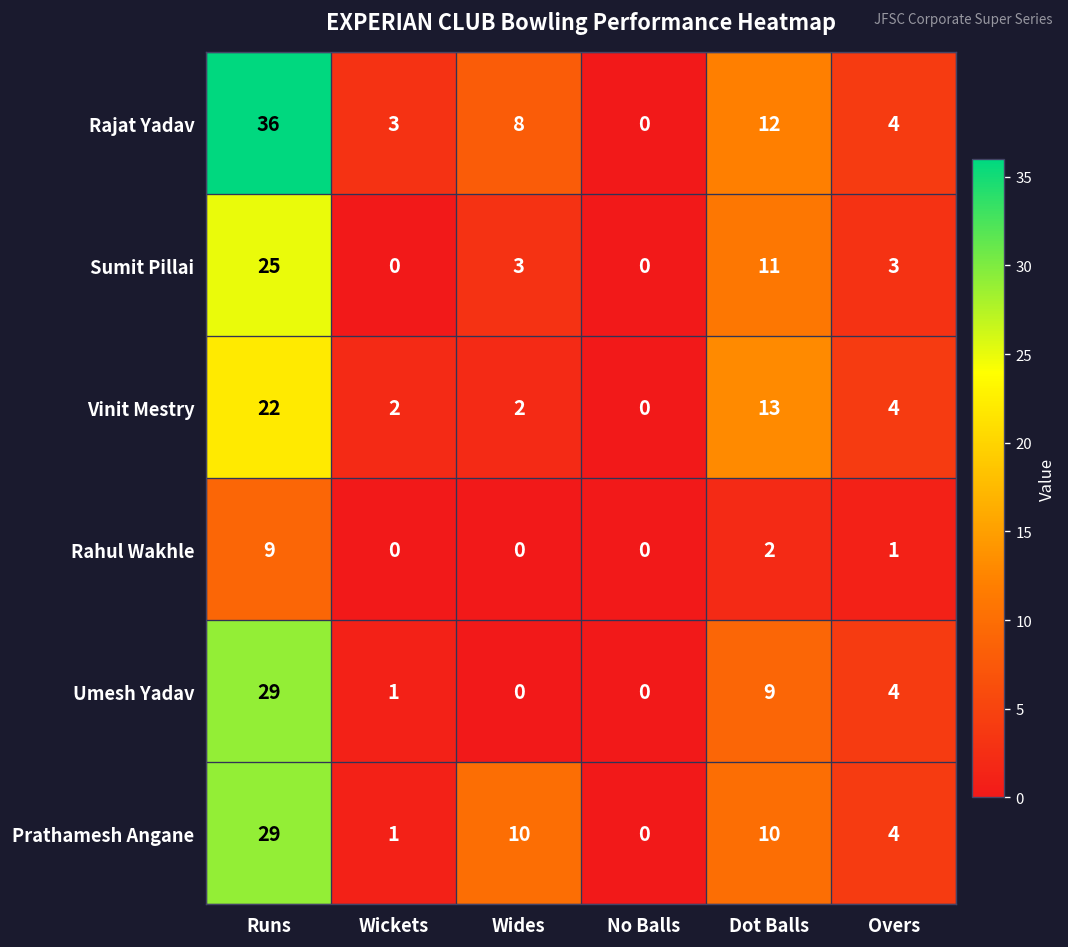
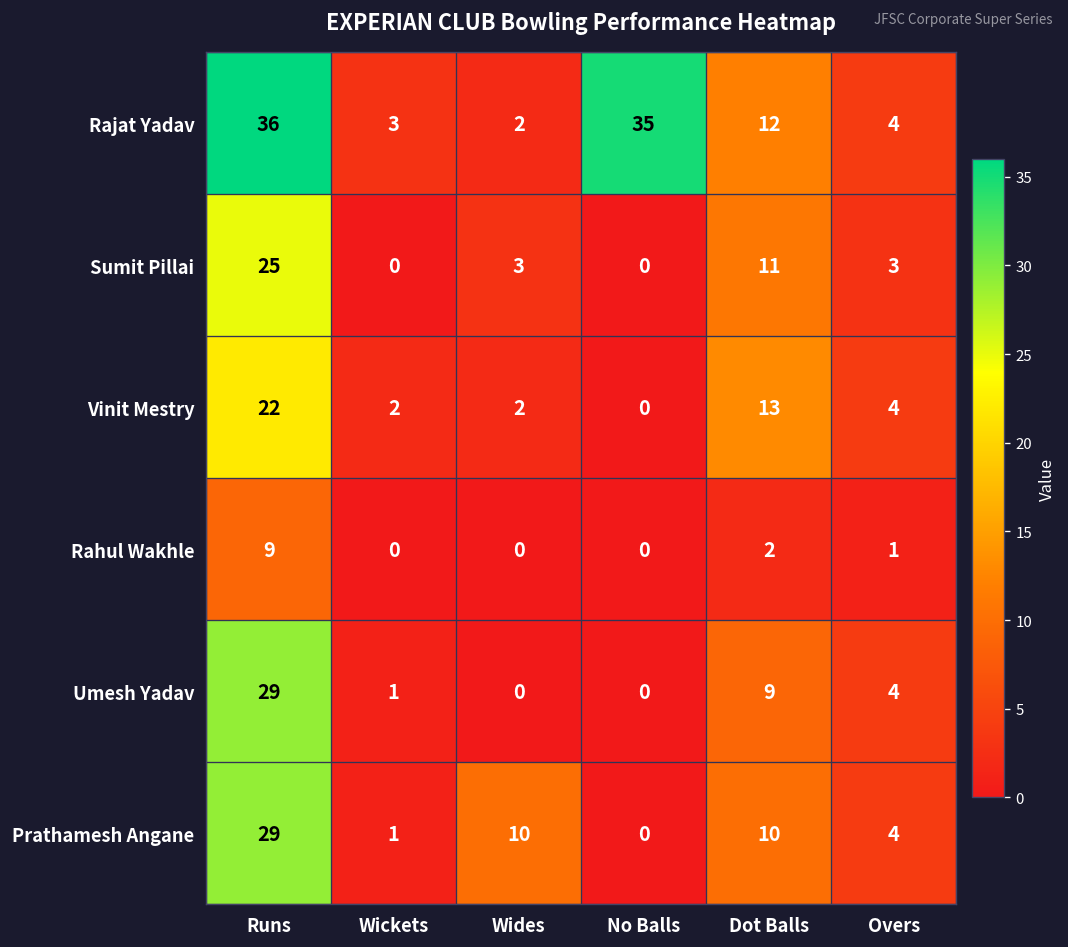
Rajat Yadav, Wides: 8 -> 2
Rajat Yadav, No Balls: 0 -> 35
